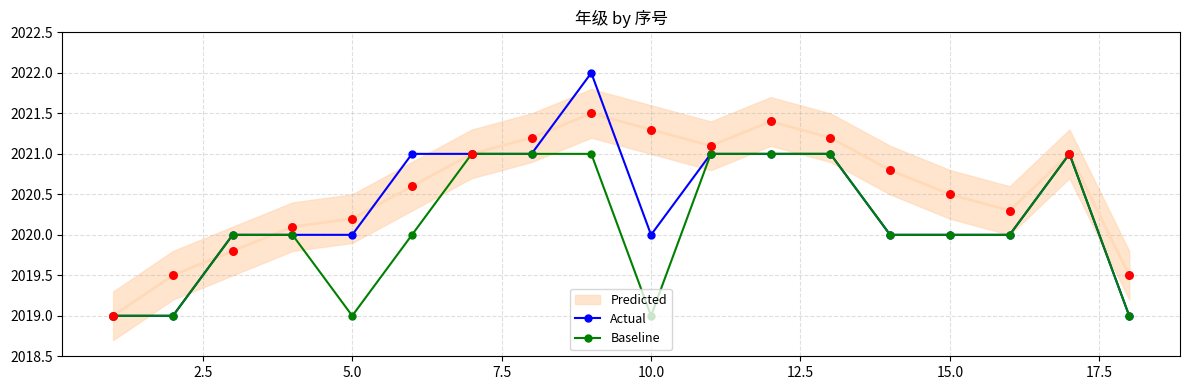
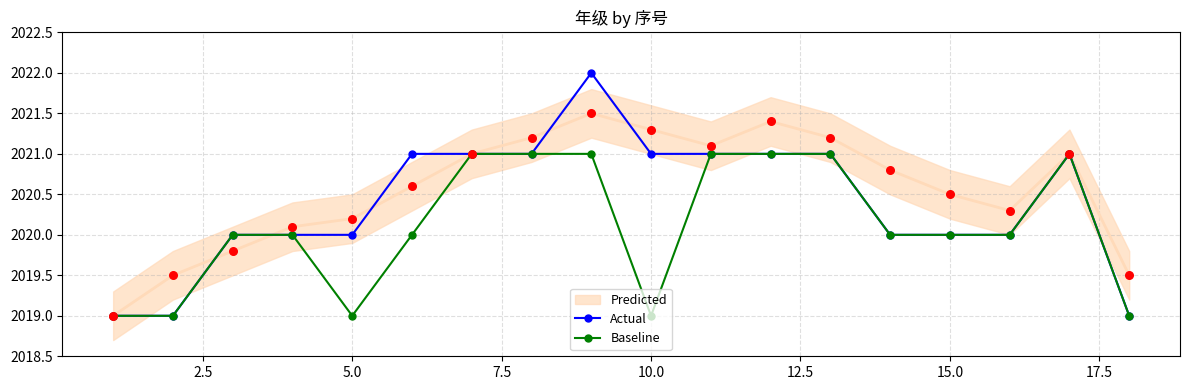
Actual, 10.0: 2020 -> 2021
